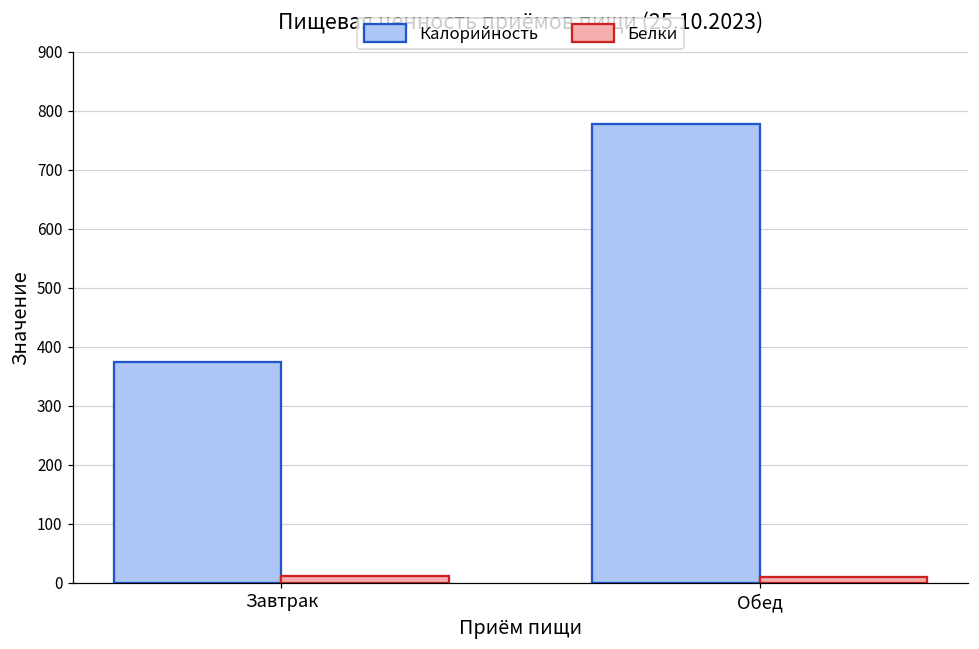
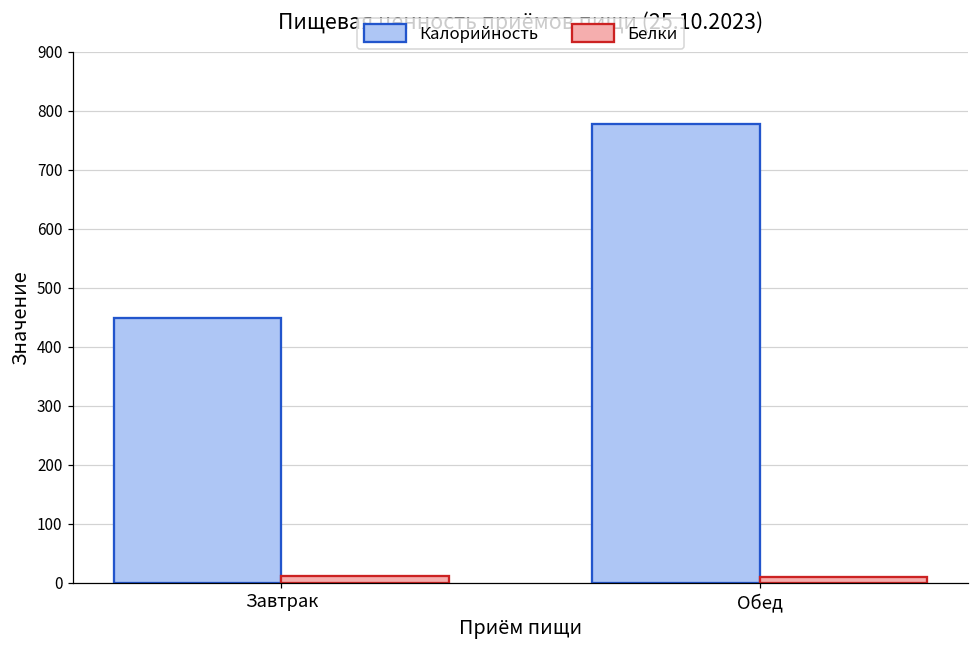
Калорийность, Завтрак: 370 -> 450
